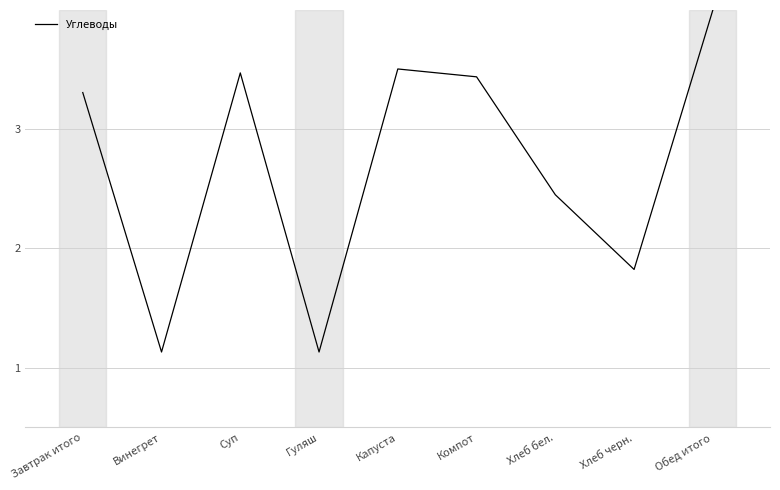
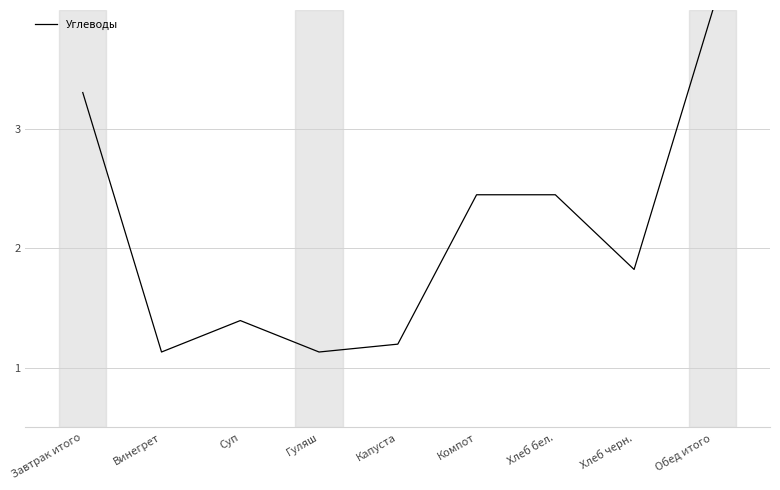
Суп: 3.47 -> 1.40
Капуста: 3.51 -> 1.20
Компот: 3.44 -> 2.45
